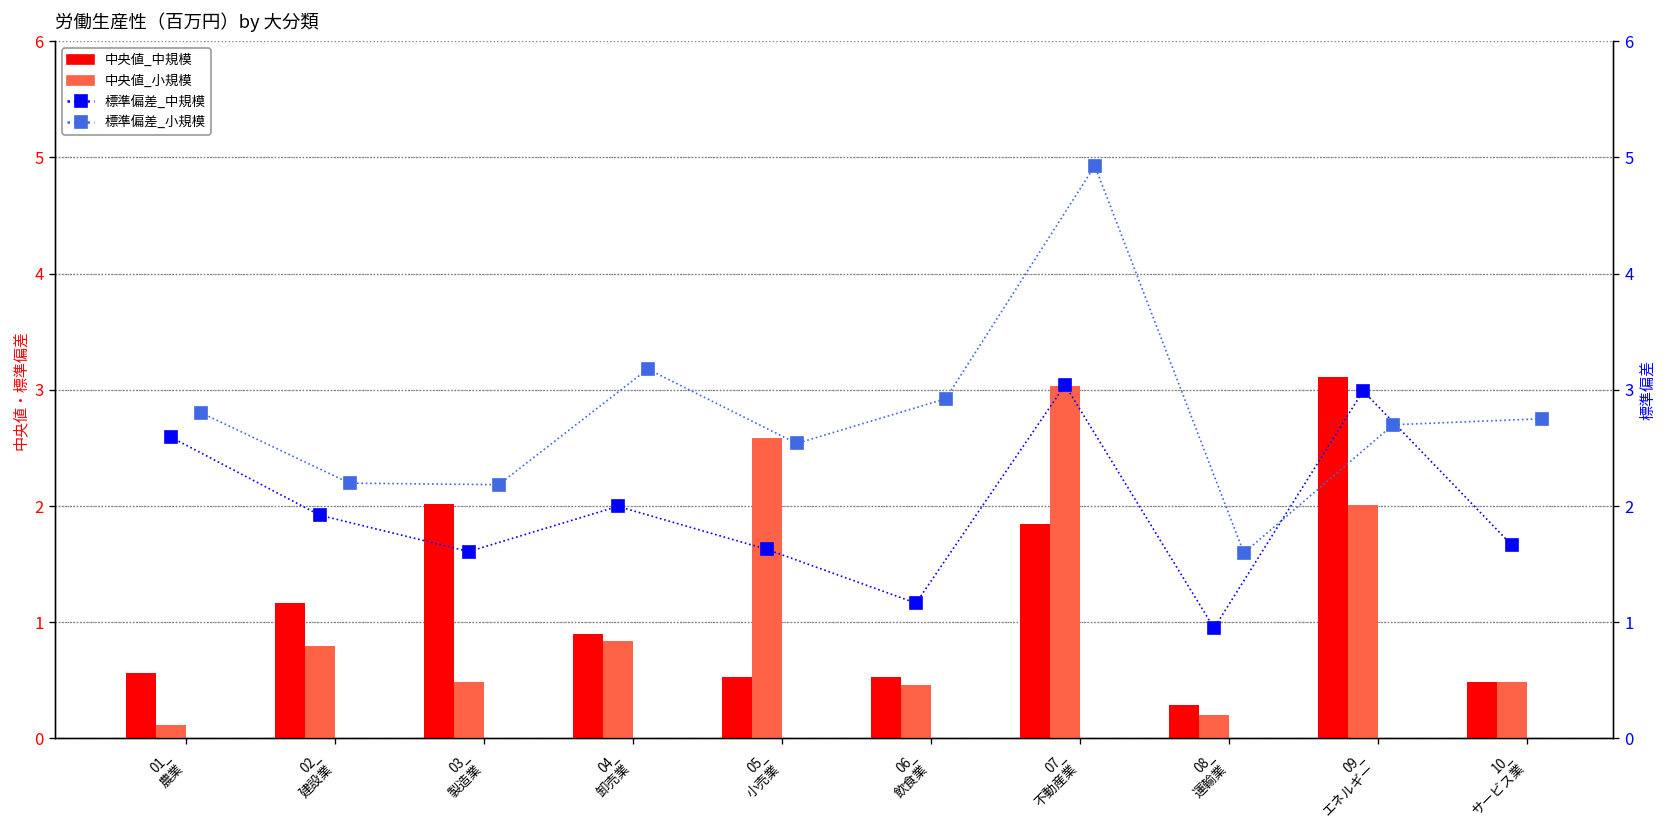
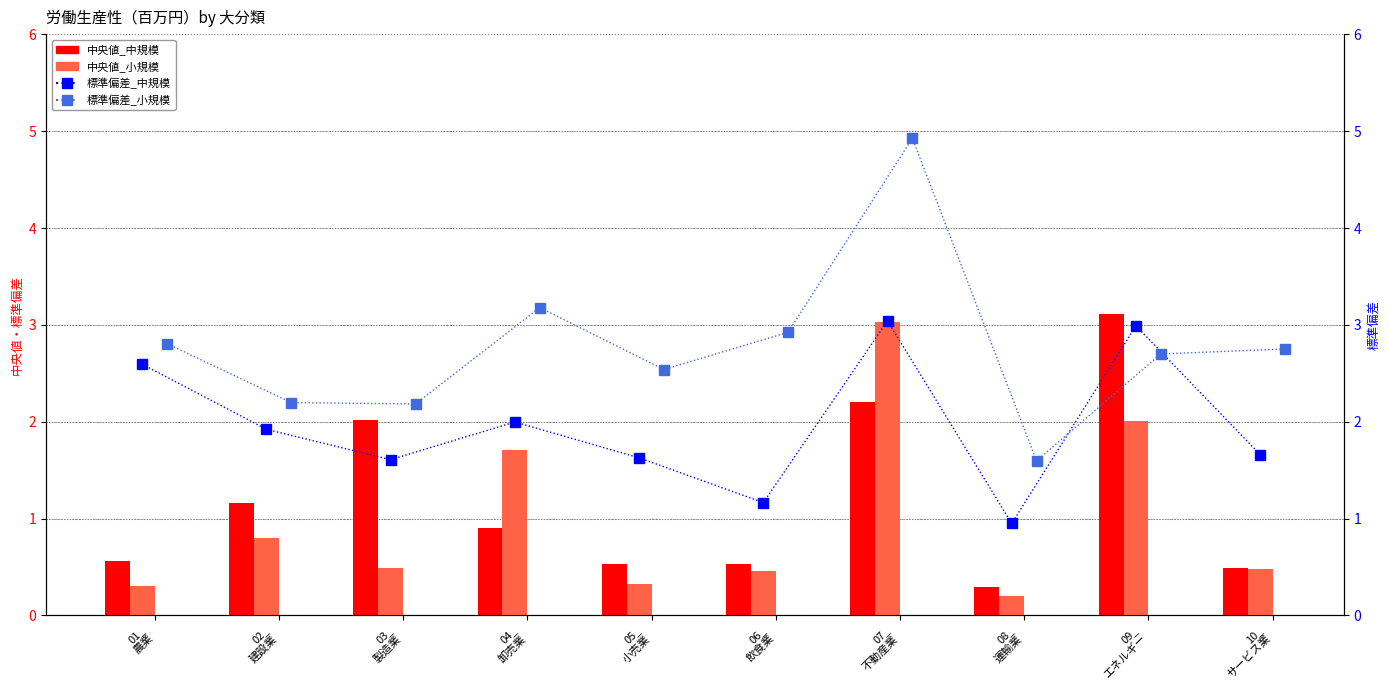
中央値_小規模, 01_ 農業: 0.1 -> 0.3
中央値_小規模, 04_ 卸売業: 0.8 -> 1.7
中央値_小規模, 05_ 小売業: 2.6 -> 0.3
中央値_中規模, 07_ 不動産業: 1.8 -> 2.2
